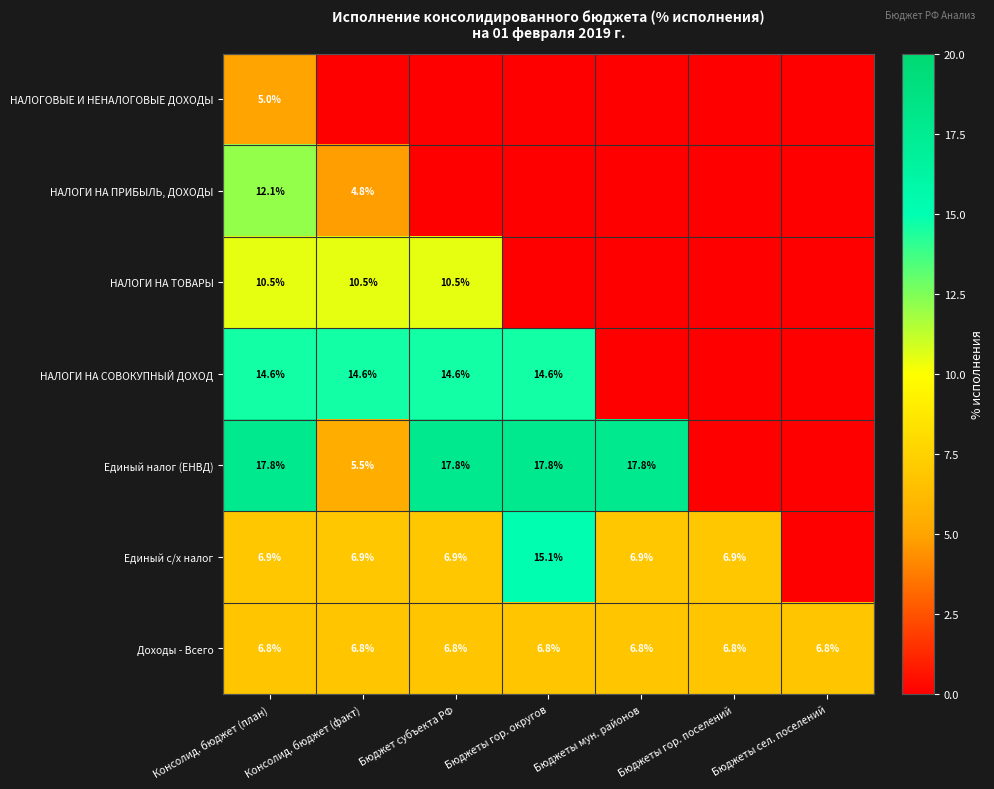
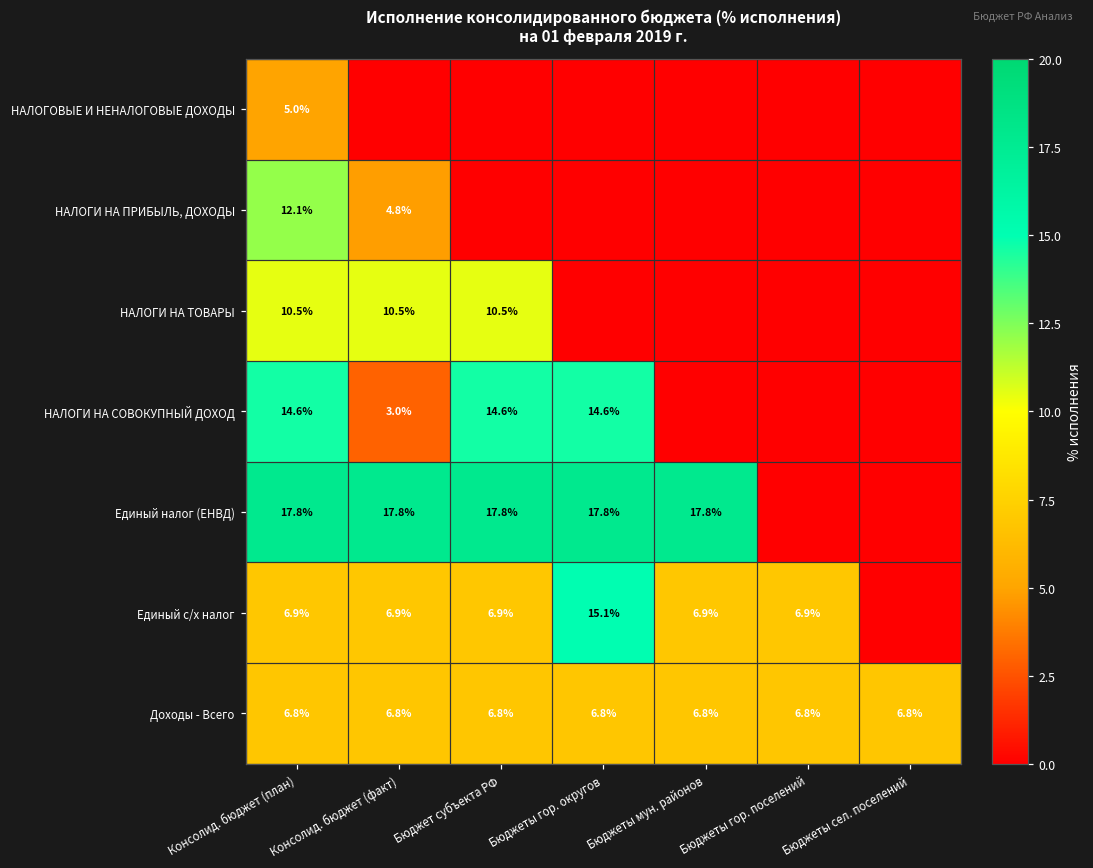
НАЛОГИ НА СОВОКУПНЫЙ ДОХОД, Консолид. бюджет (факт): 14.6% -> 3.0%
Единый налог (ЕНВД), Консолид. бюджет (факт): 5.5% -> 17.8%
